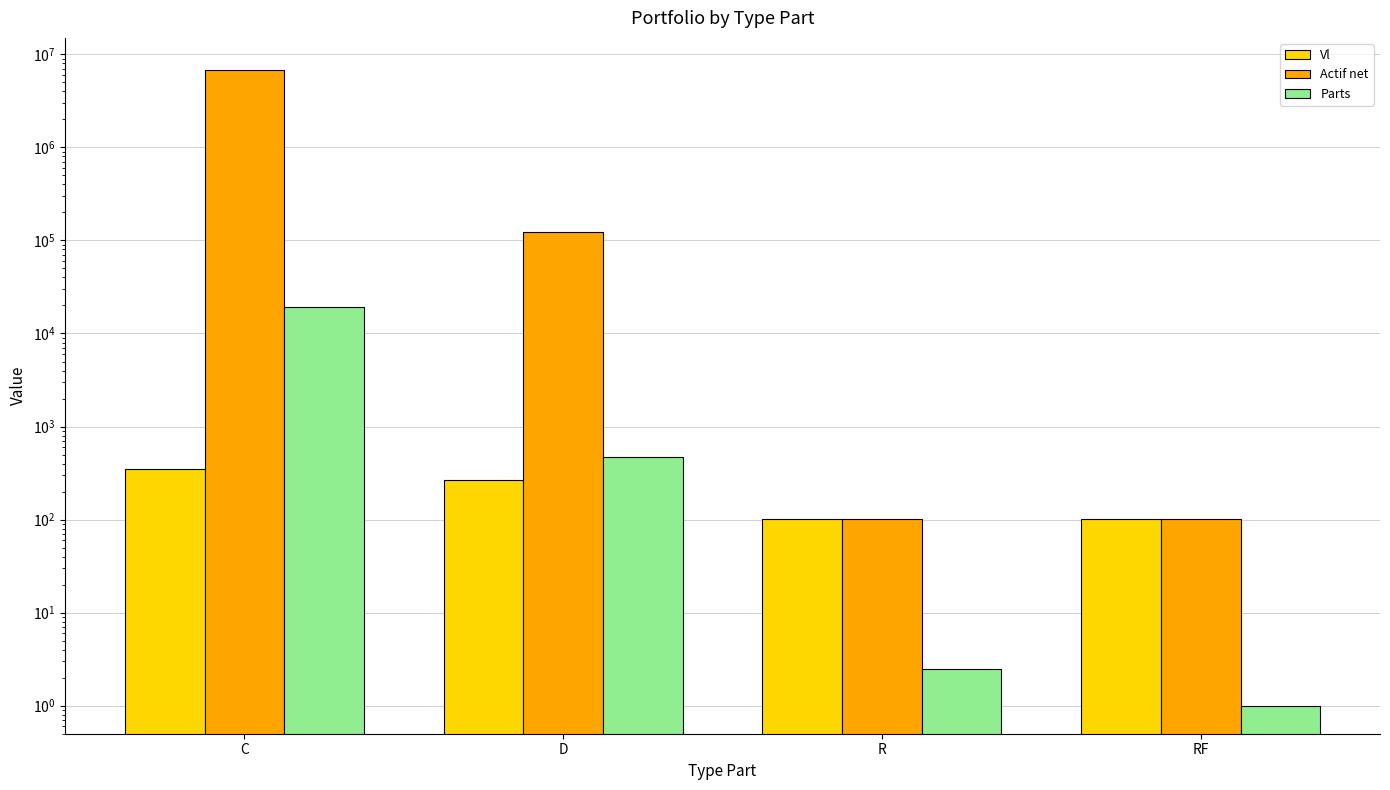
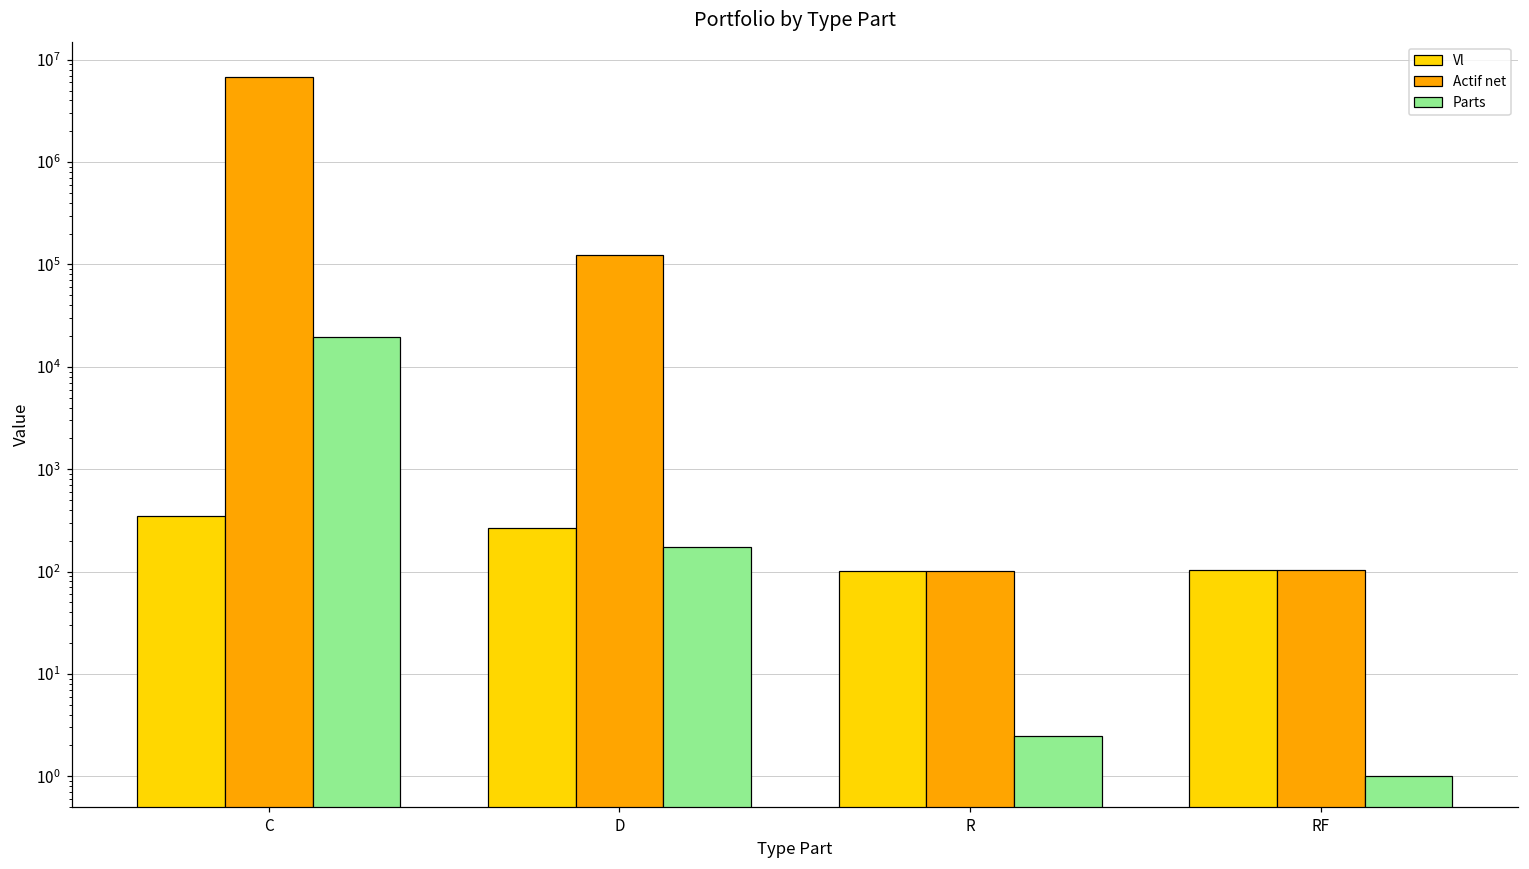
Parts, D: 500 -> 180
